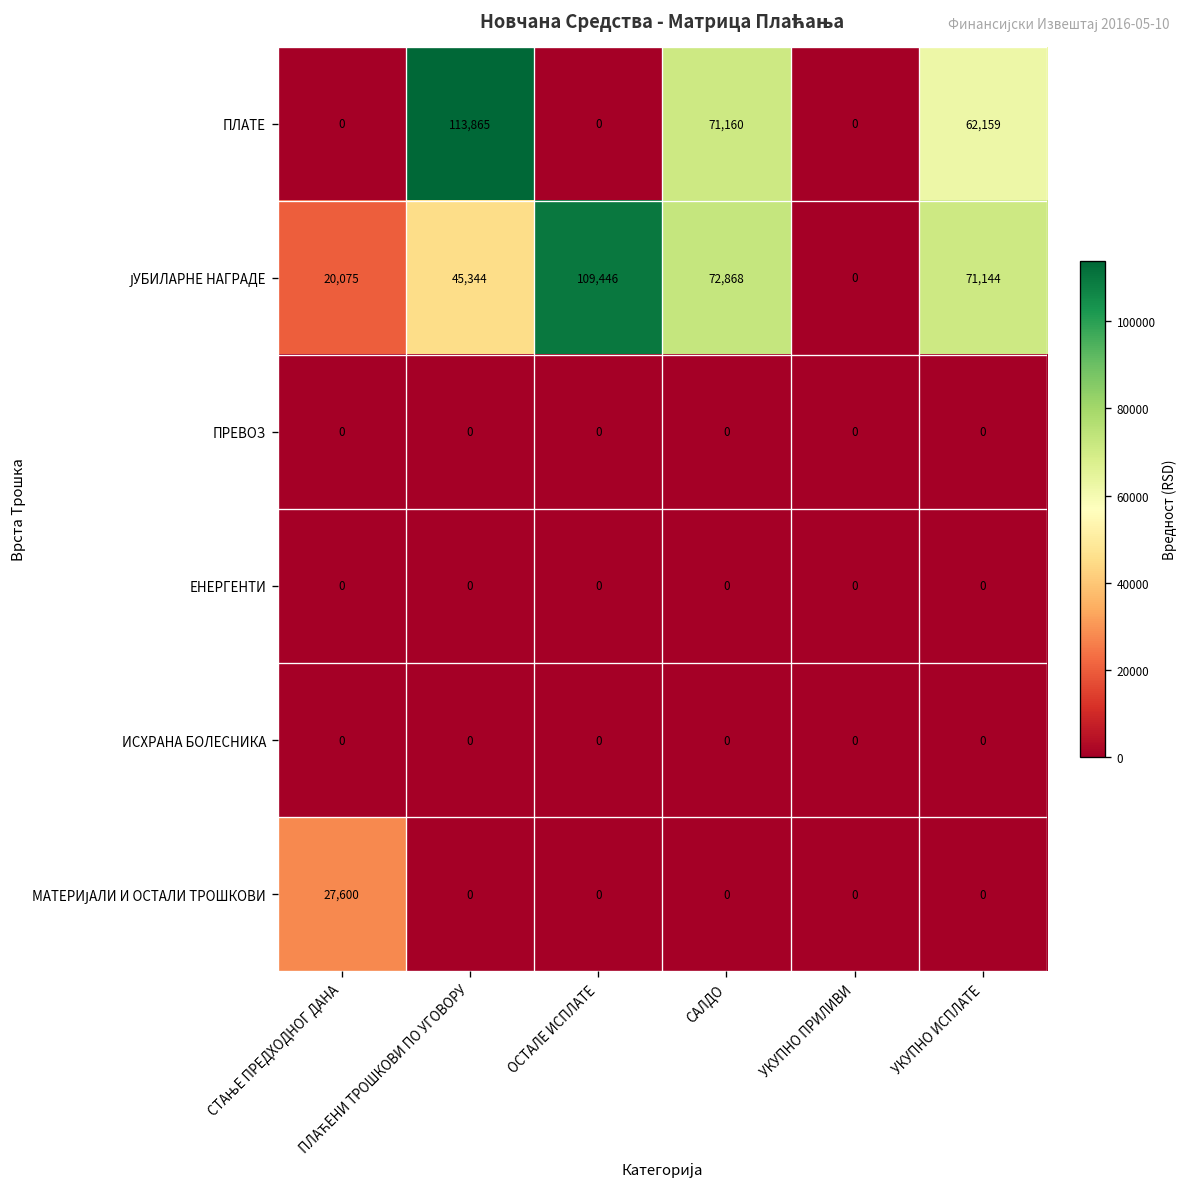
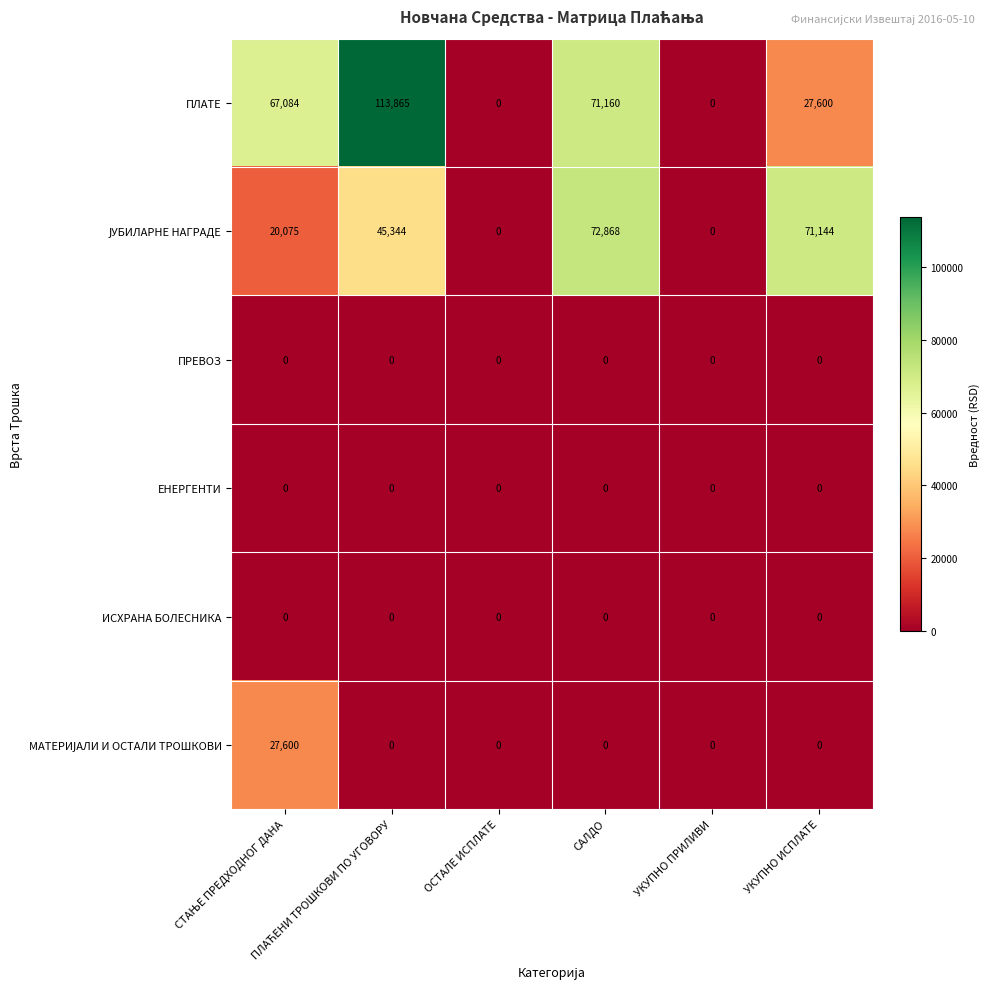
ПЛАТЕ, СТАЊЕ ПРЕДХОДНОГ ДАНА: 0 -> 67,084
ПЛАТЕ, УКУПНО ИСПЛАТЕ: 62,159 -> 27,600
ЈУБИЛАРНЕ НАГРАДЕ, ОСТАЛЕ ИСПЛАТЕ: 109,446 -> 0
